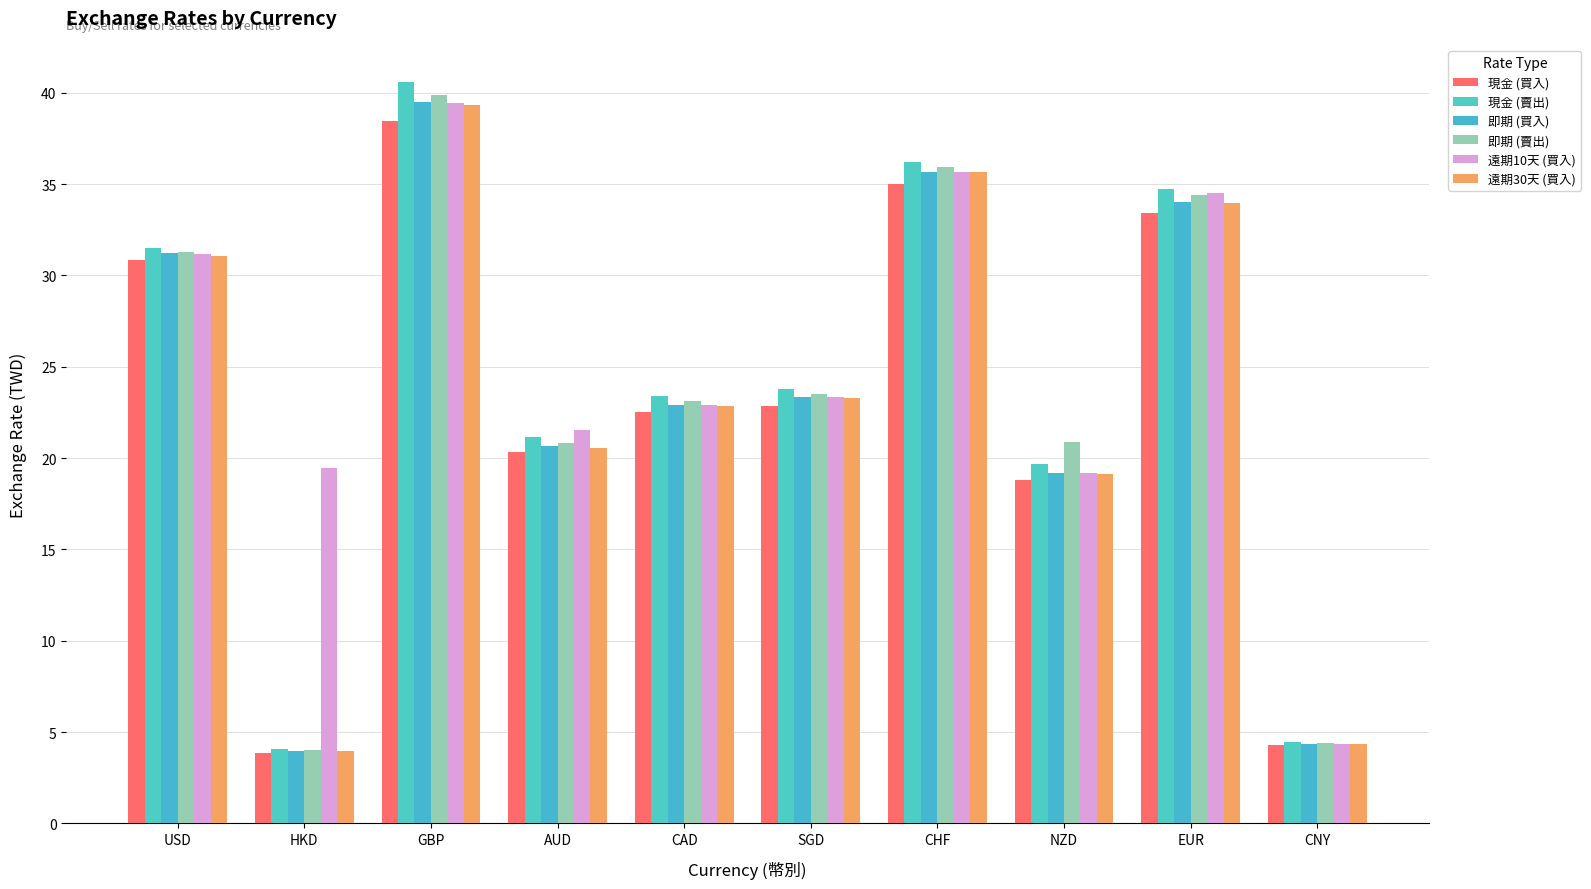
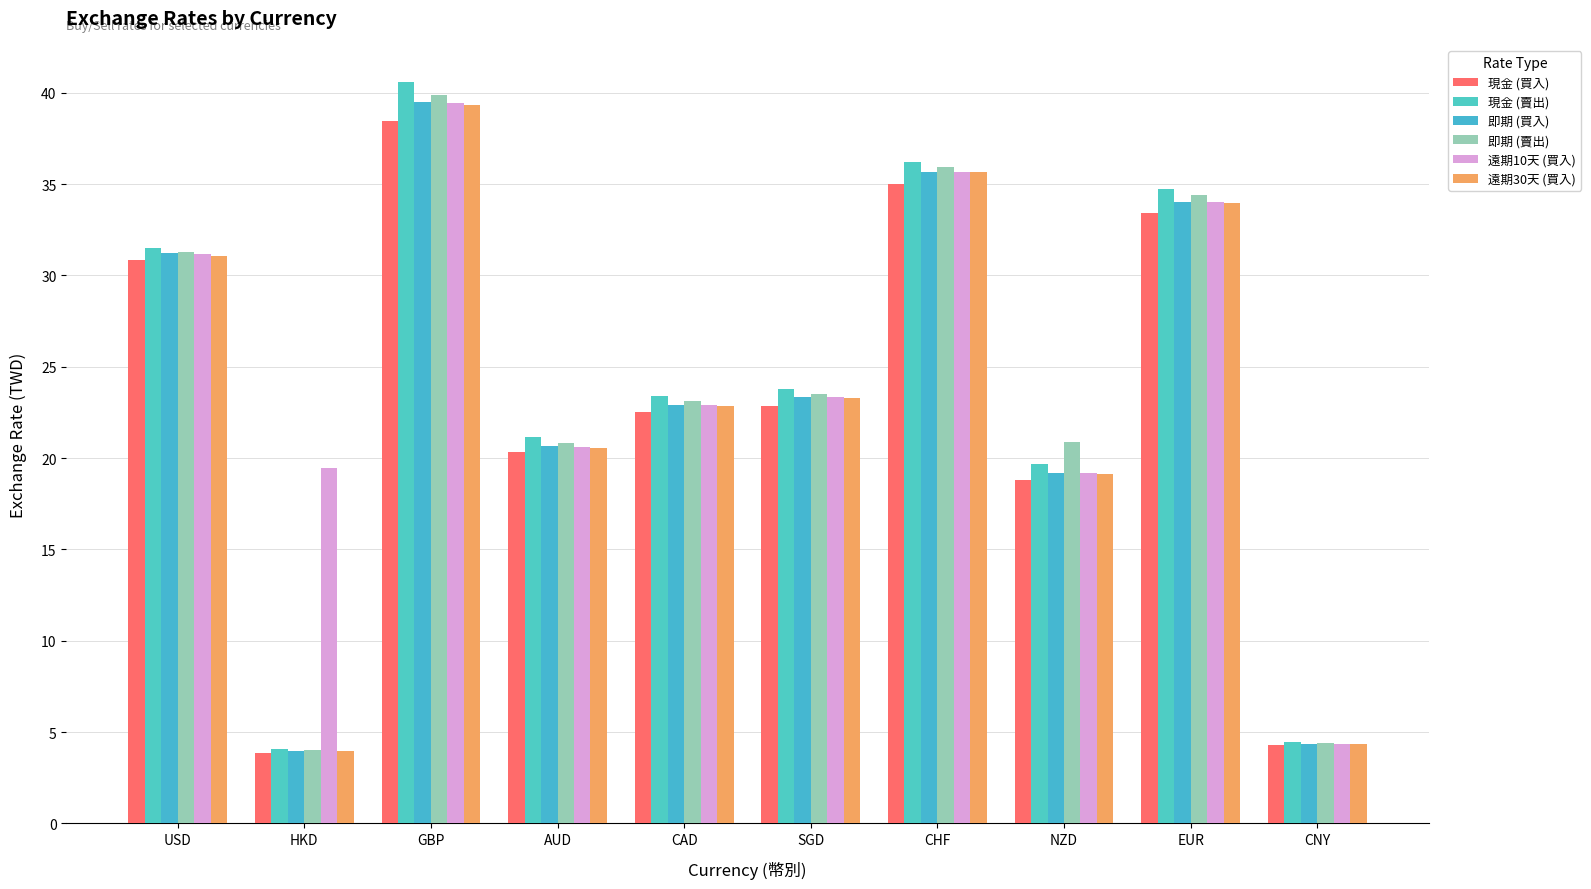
遠期10天 (買入), AUD: 21.5 -> 20.6
遠期10天 (買入), EUR: 34.5 -> 34.0
